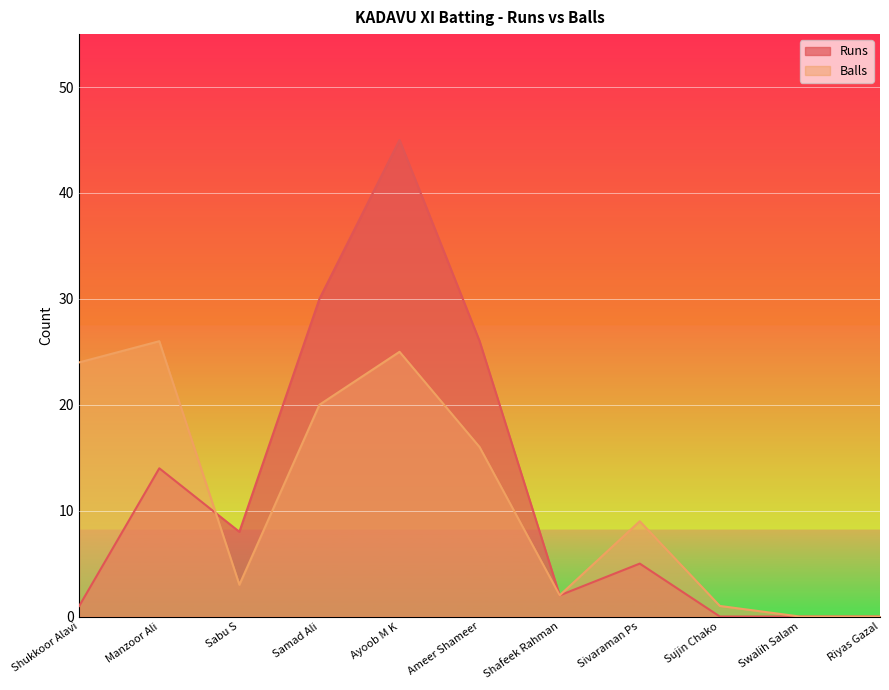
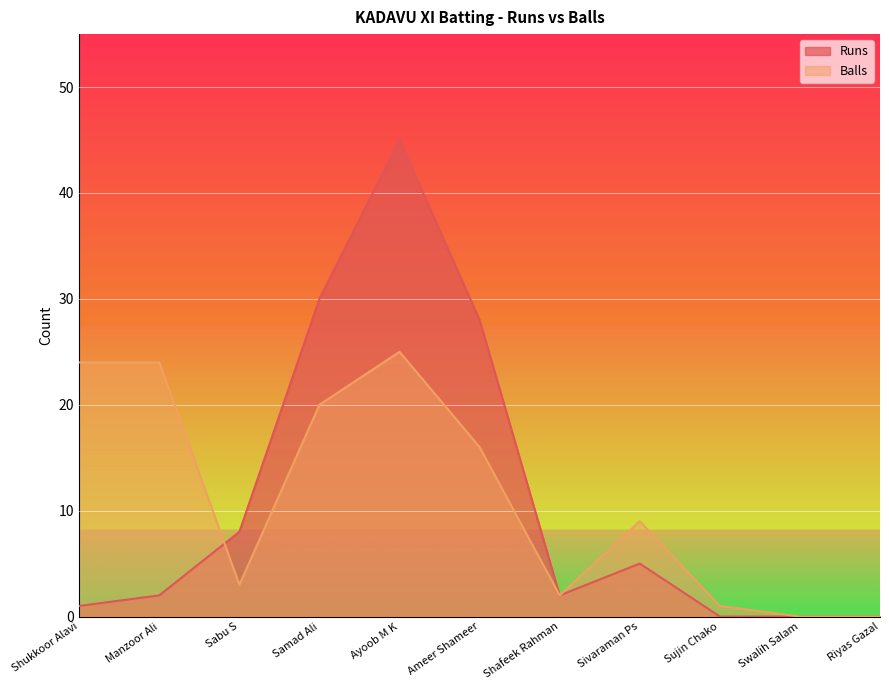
Runs, Manzoor Ali: 14 -> 2
Balls, Manzoor Ali: 26 -> 24
Runs, Ameer Shameer: 26 -> 28
